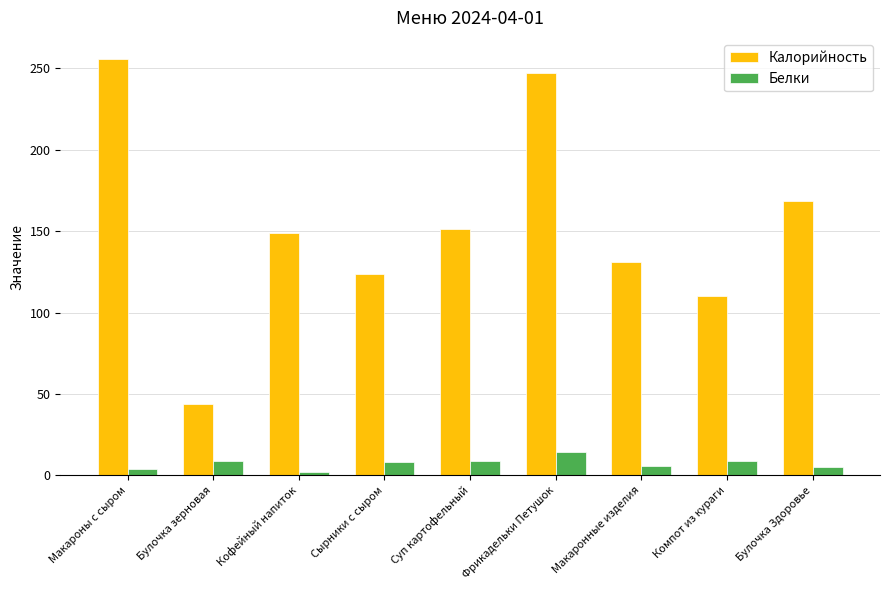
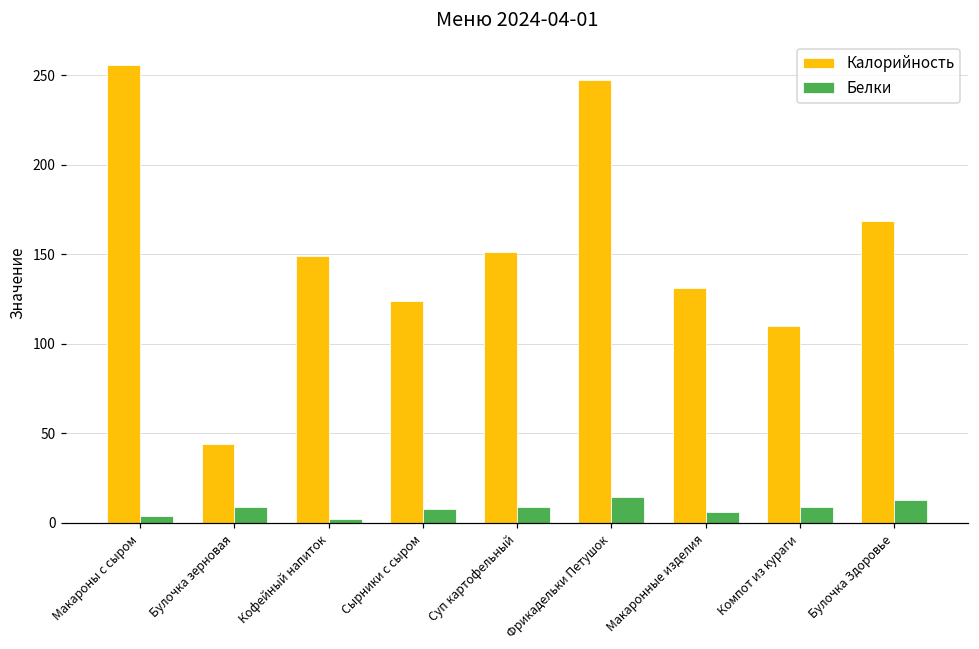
Белки, Булочка Здоровье: 5 -> 13
